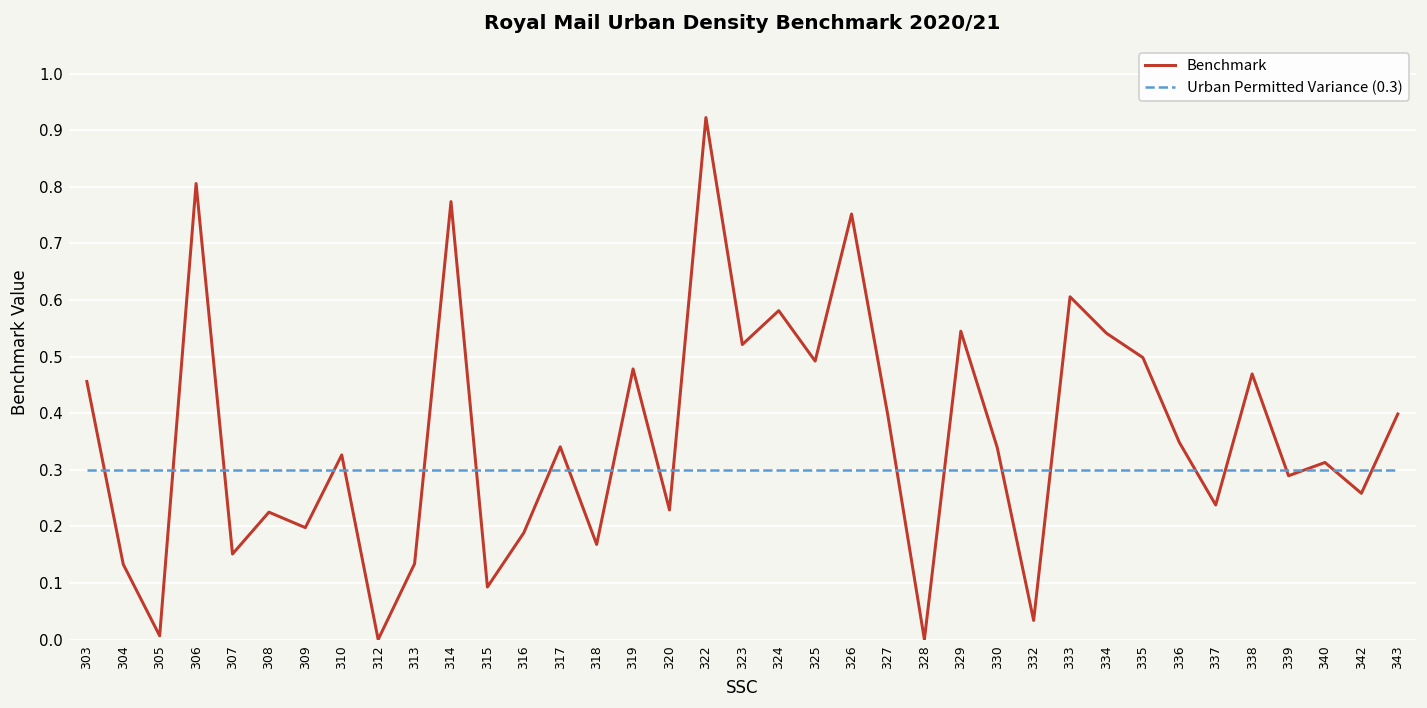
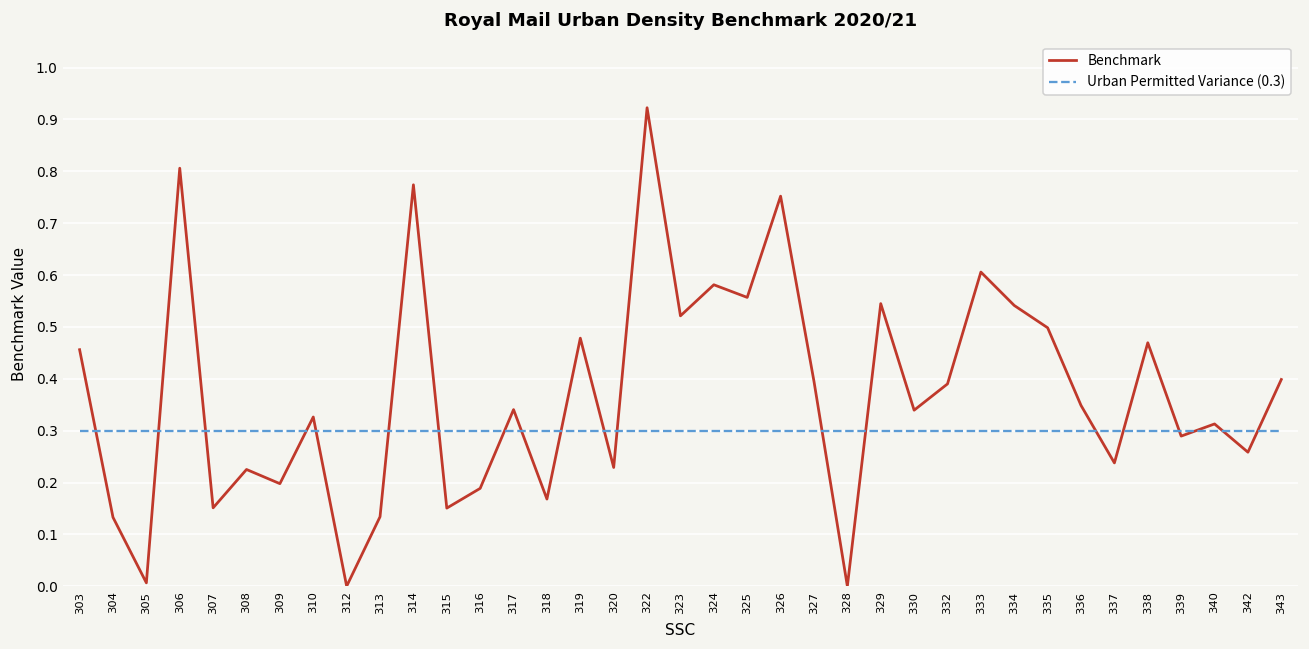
Benchmark, 315: 0.09 -> 0.15
Benchmark, 325: 0.49 -> 0.56
Benchmark, 332: 0.03 -> 0.39
